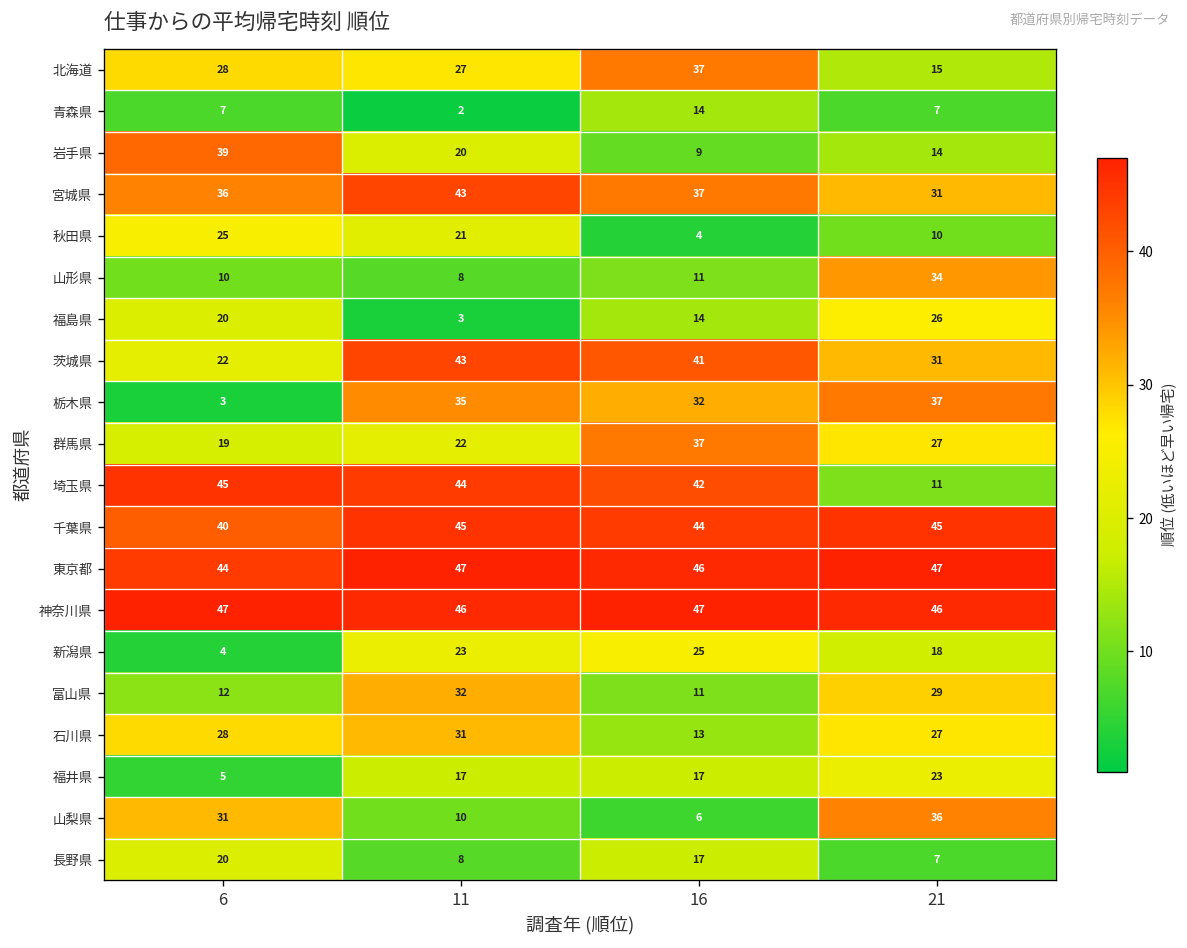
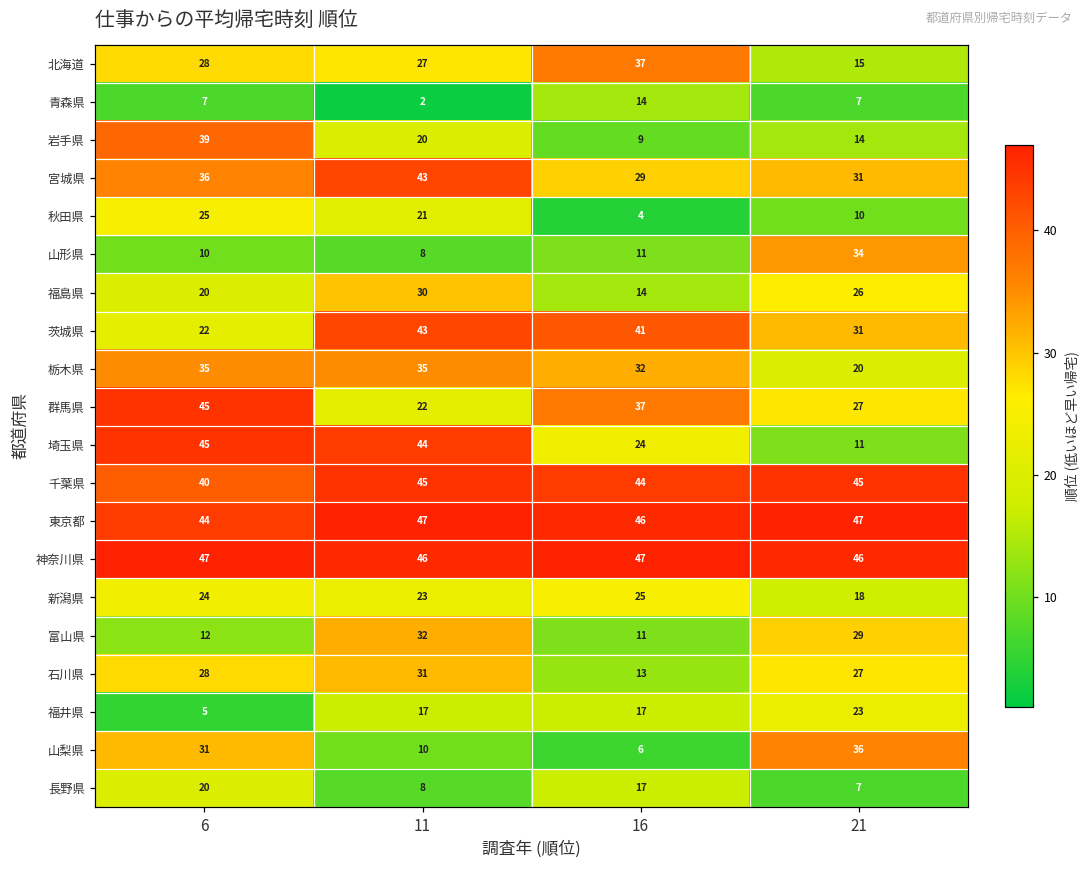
宮城県, 16: 37 -> 29
福島県, 11: 3 -> 30
栃木県, 6: 3 -> 35
栃木県, 21: 37 -> 20
群馬県, 6: 19 -> 45
埼玉県, 16: 42 -> 24
新潟県, 6: 4 -> 24
